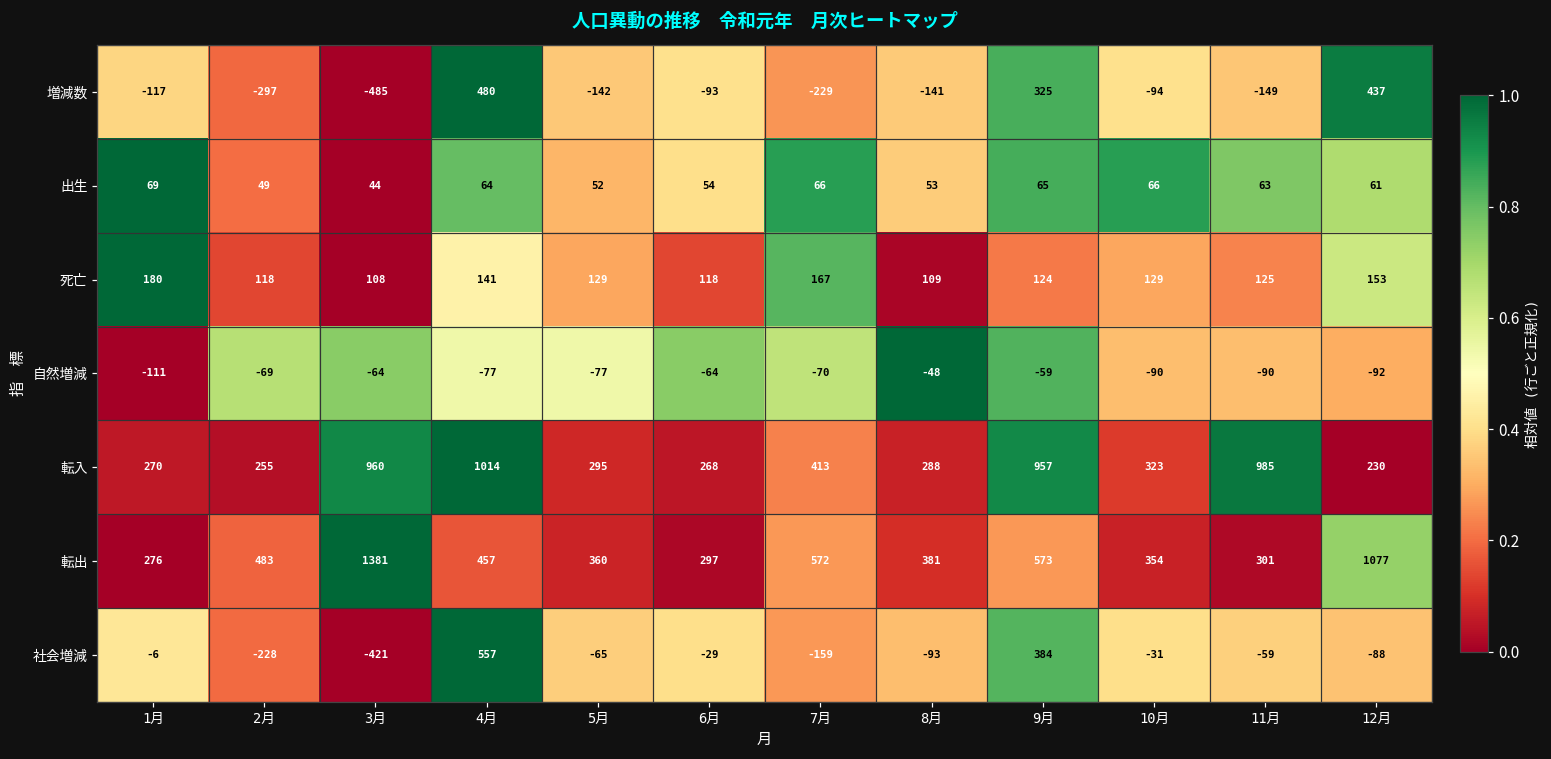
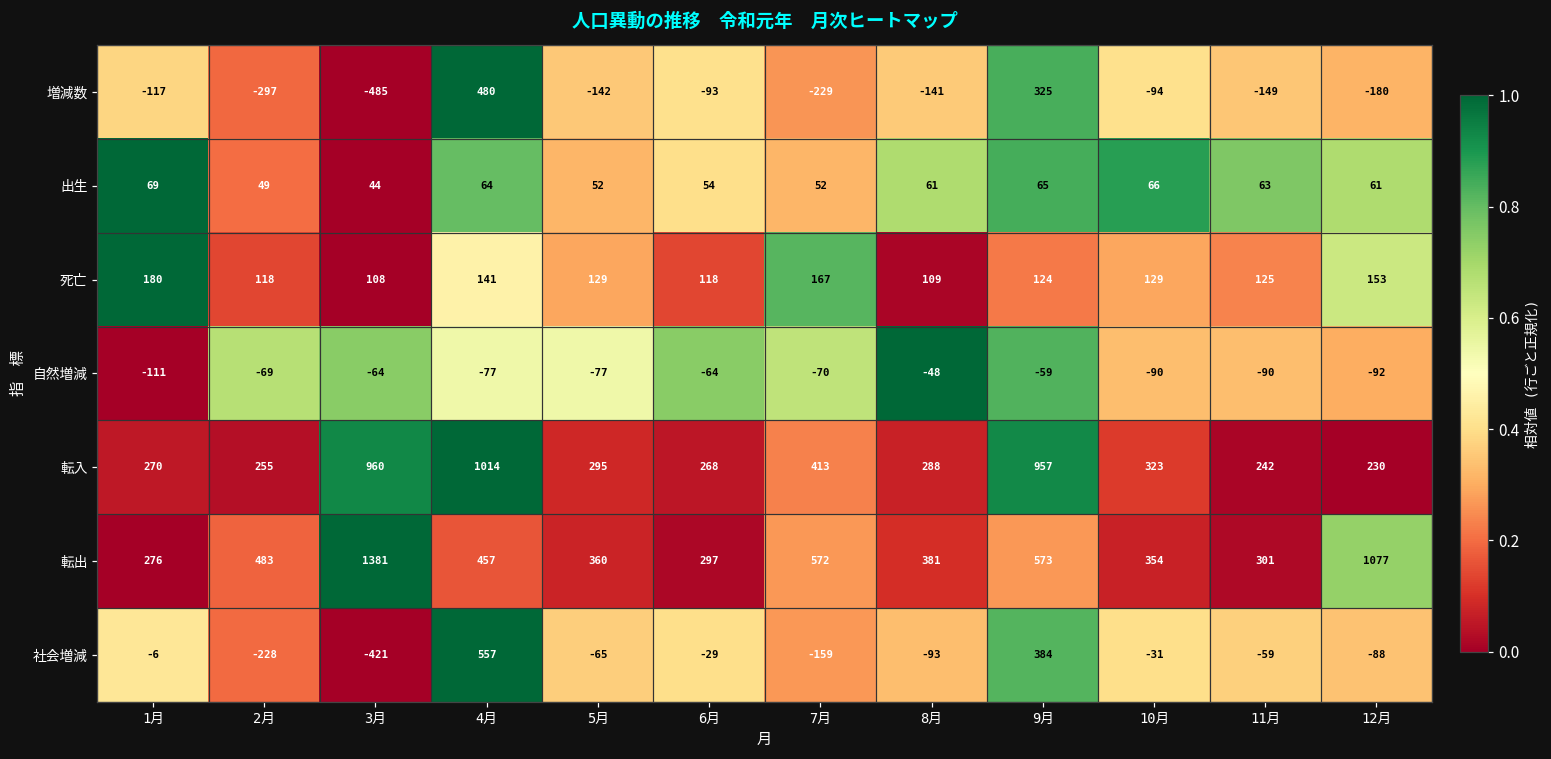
増減数, 12月: 437 -> -180
出生, 7月: 66 -> 52
出生, 8月: 53 -> 61
転入, 11月: 985 -> 242
